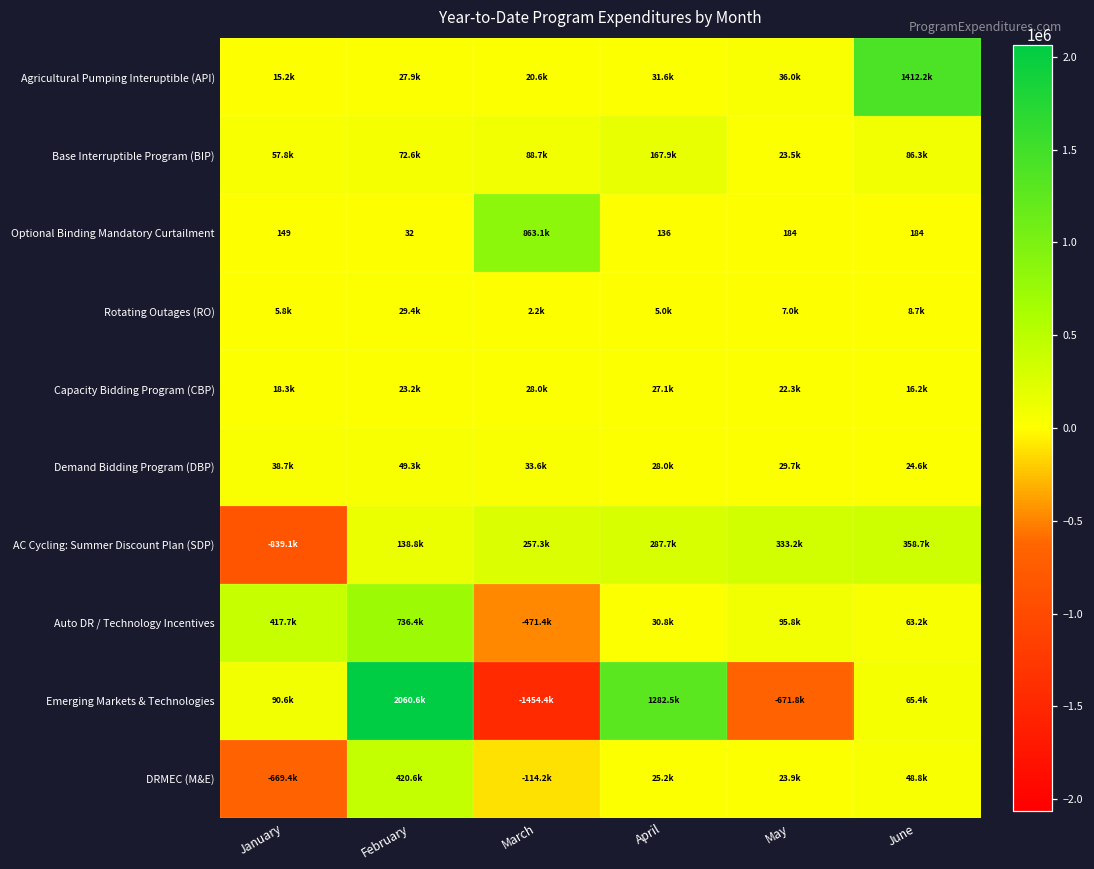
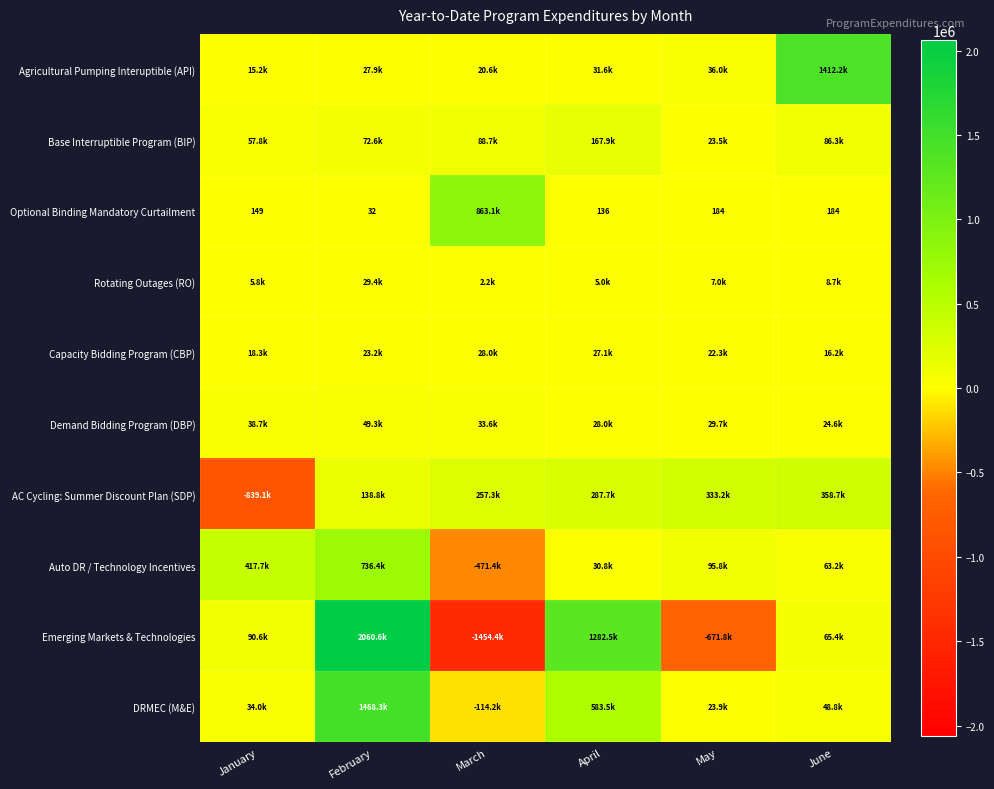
DRMEC (M&E), January: -669.4k -> 34.0k
DRMEC (M&E), February: 420.6k -> 1468.3k
DRMEC (M&E), April: 25.2k -> 583.5k
